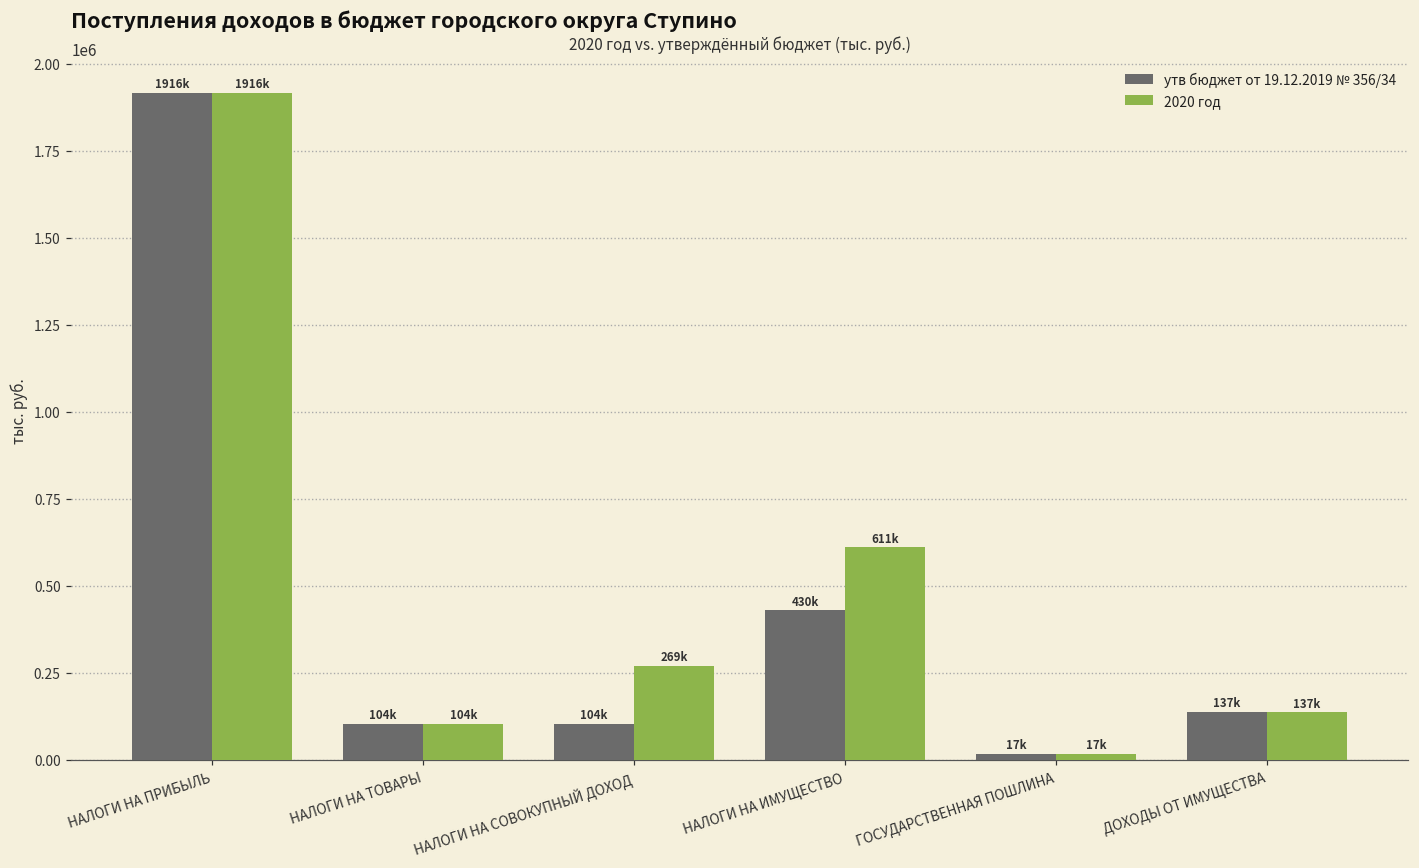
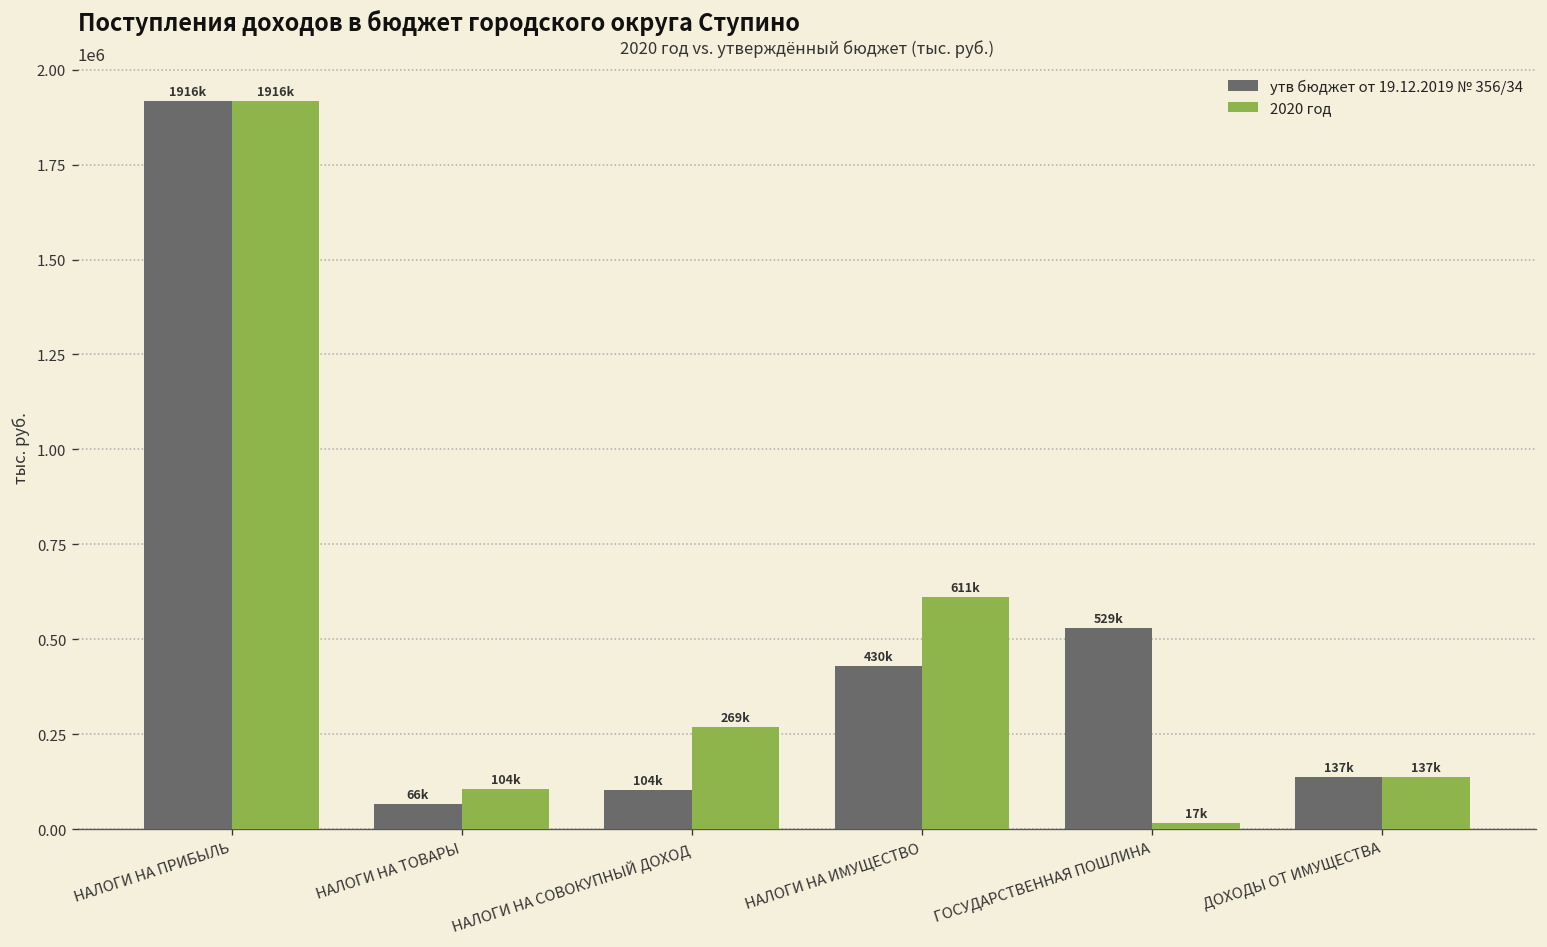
утв бюджет от 19.12.2019 № 356/34, НАЛОГИ НА ТОВАРЫ: 104k -> 66k
утв бюджет от 19.12.2019 № 356/34, ГОСУДАРСТВЕННАЯ ПОШЛИНА: 17k -> 529k
